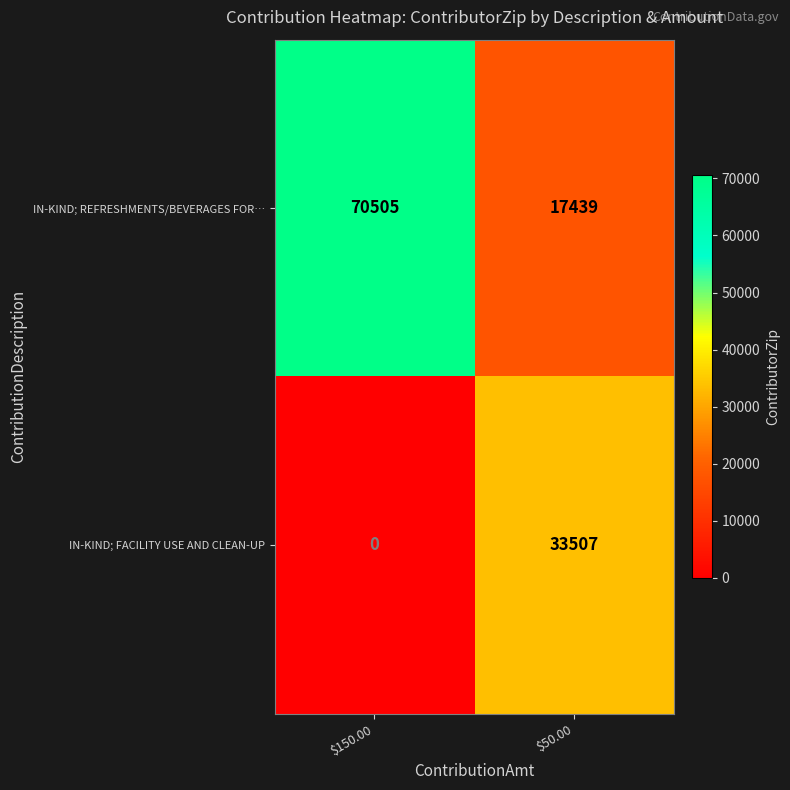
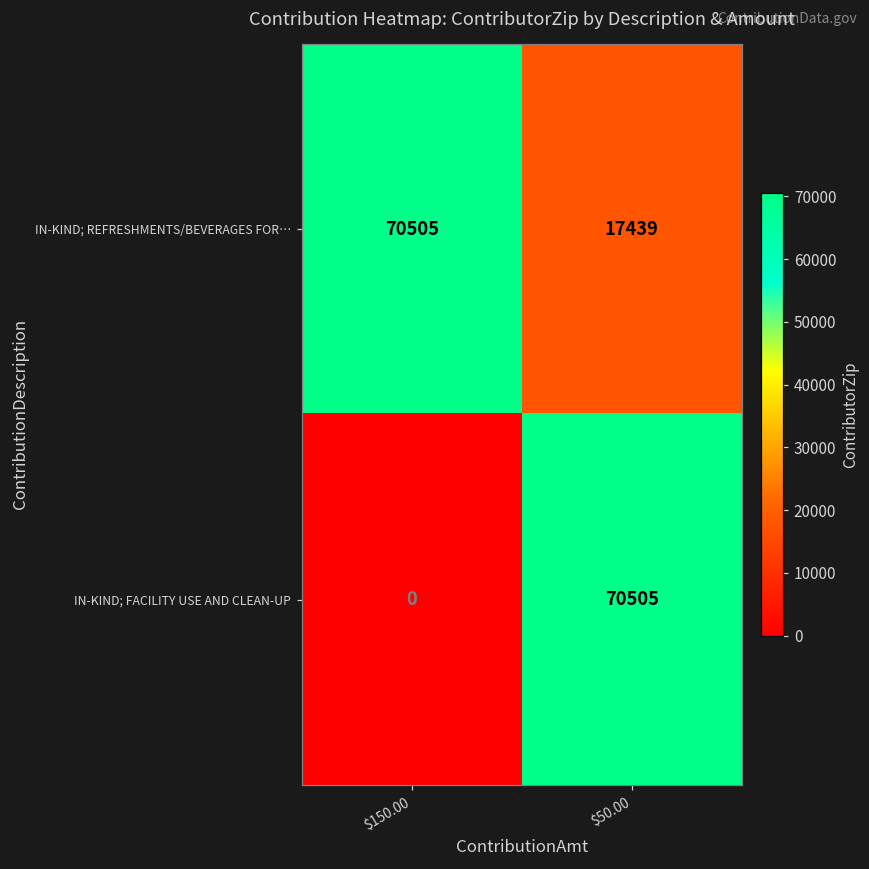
IN-KIND; FACILITY USE AND CLEAN-UP, $50.00: 33507 -> 70505
